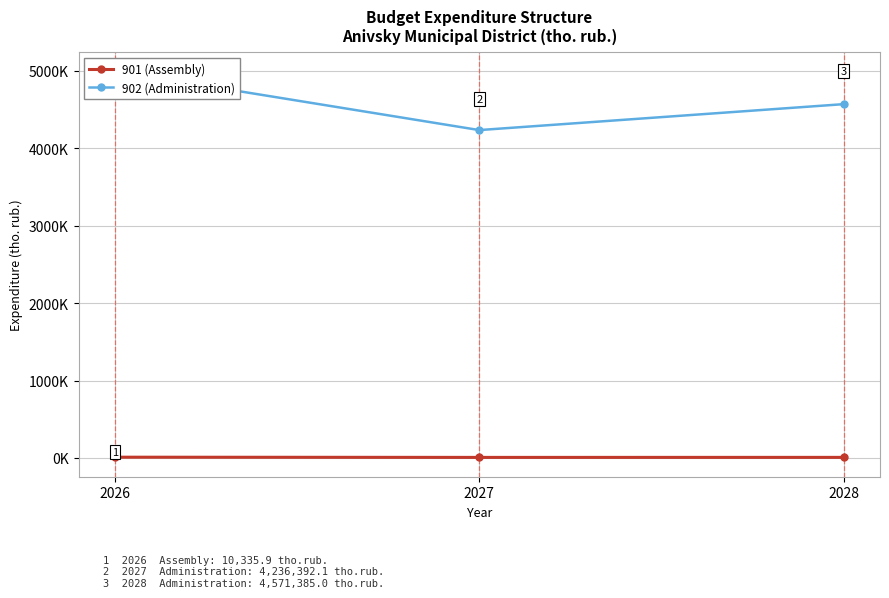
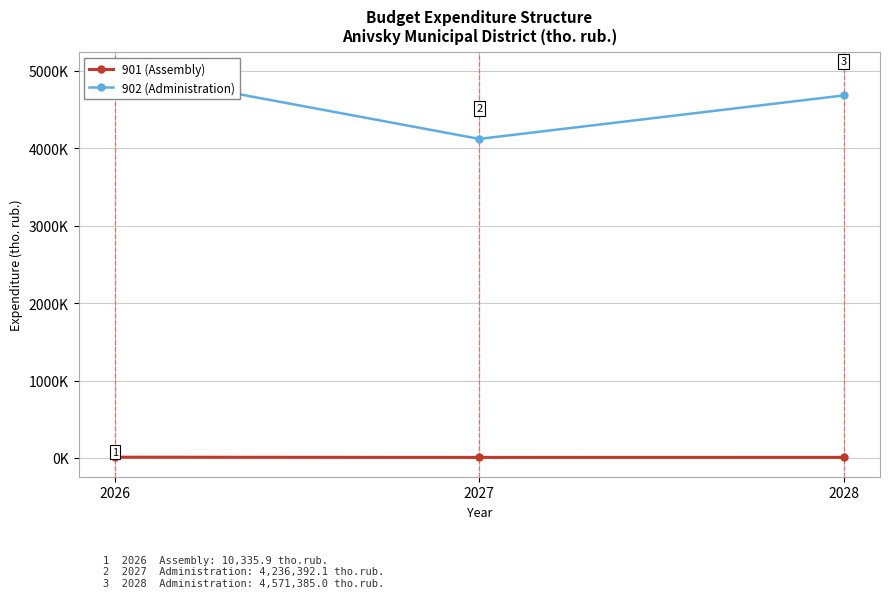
902 (Administration), 2027: 4200000 -> 4100000
902 (Administration), 2028: 4600000 -> 4700000
